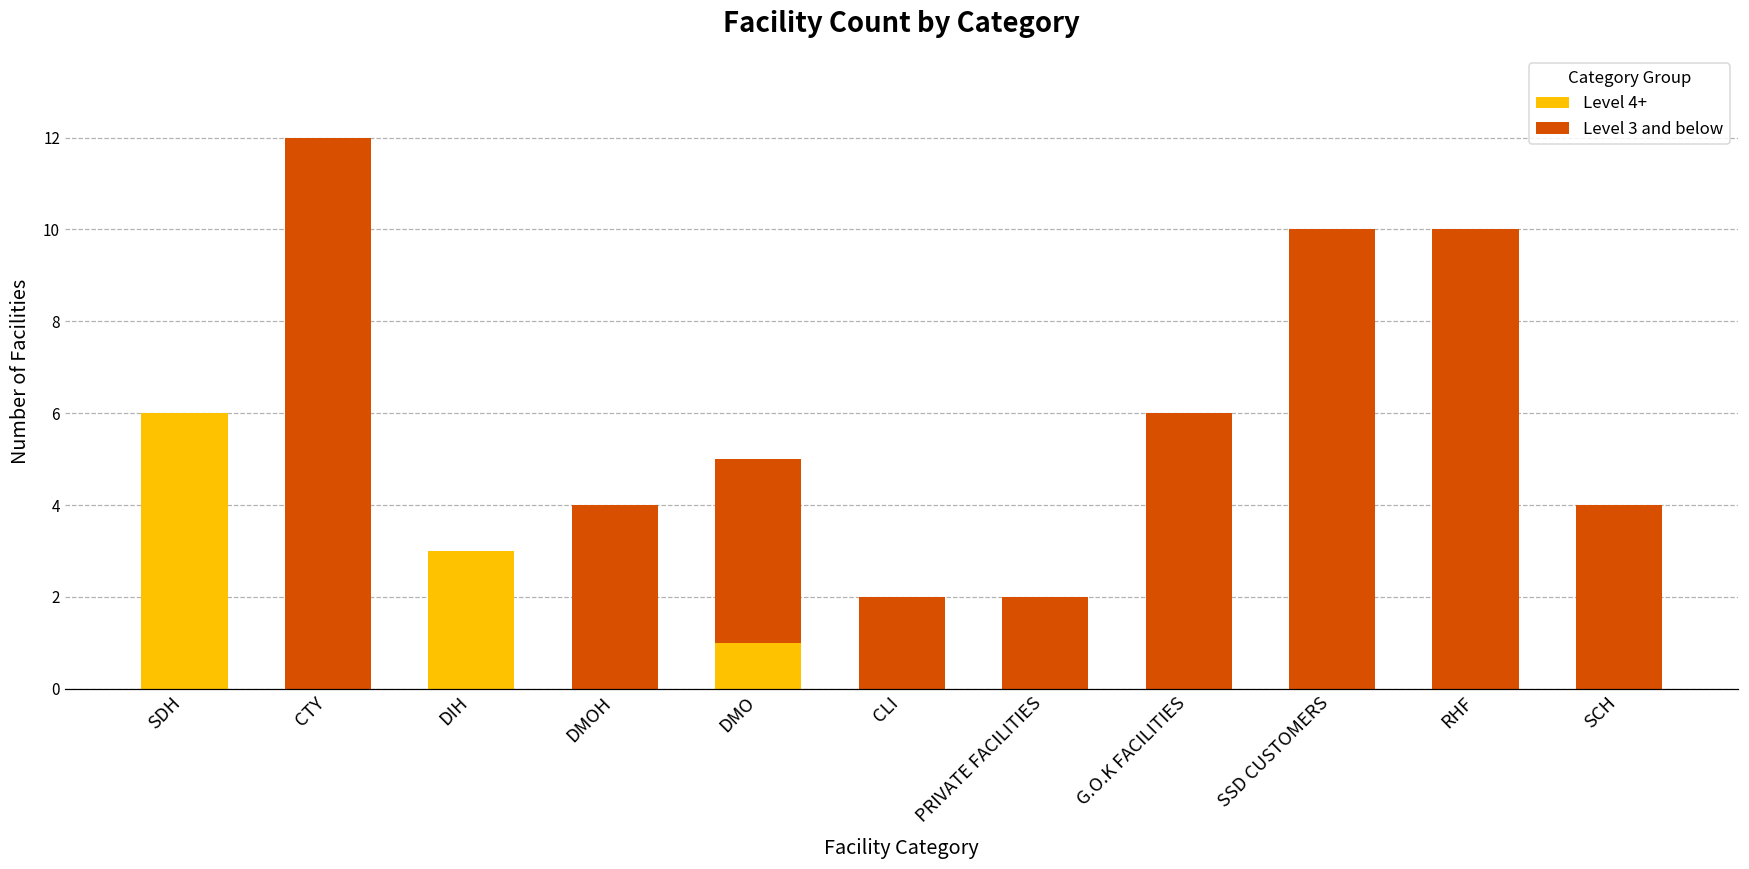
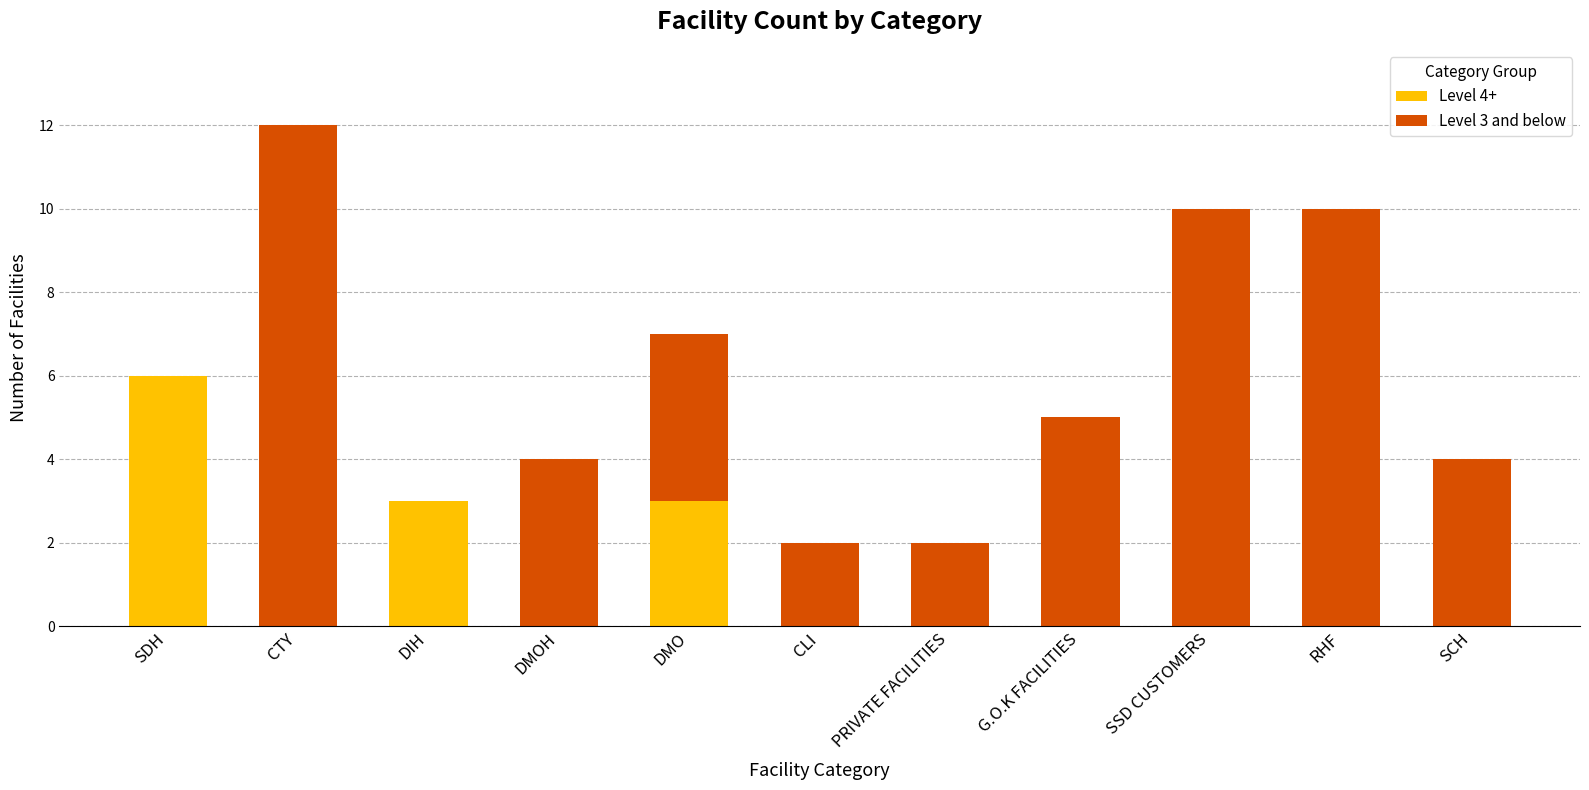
Level 4+, DMO: 1 -> 3
Level 3 and below, G.O.K FACILITIES: 6 -> 5
